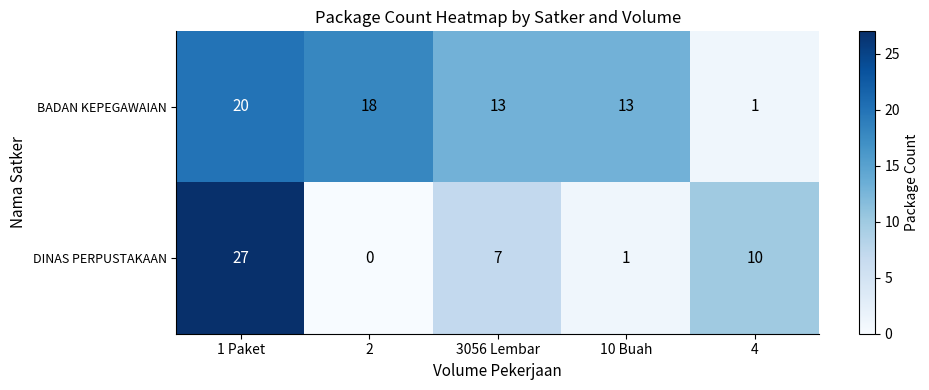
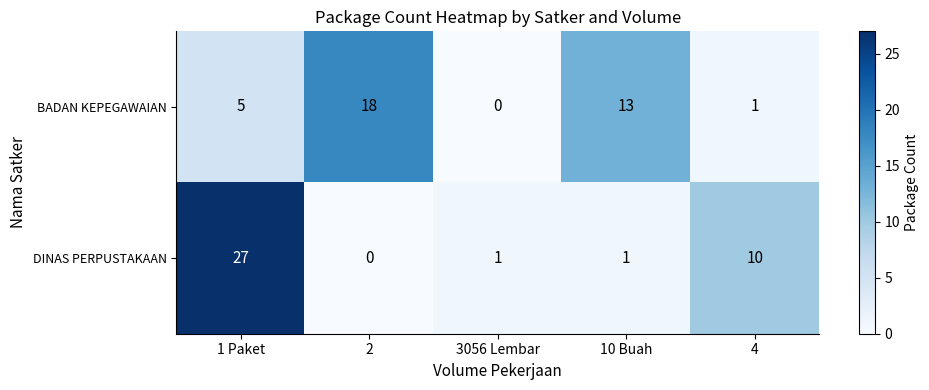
BADAN KEPEGAWAIAN, 1 Paket: 20 -> 5
BADAN KEPEGAWAIAN, 3056 Lembar: 13 -> 0
DINAS PERPUSTAKAAN, 3056 Lembar: 7 -> 1
